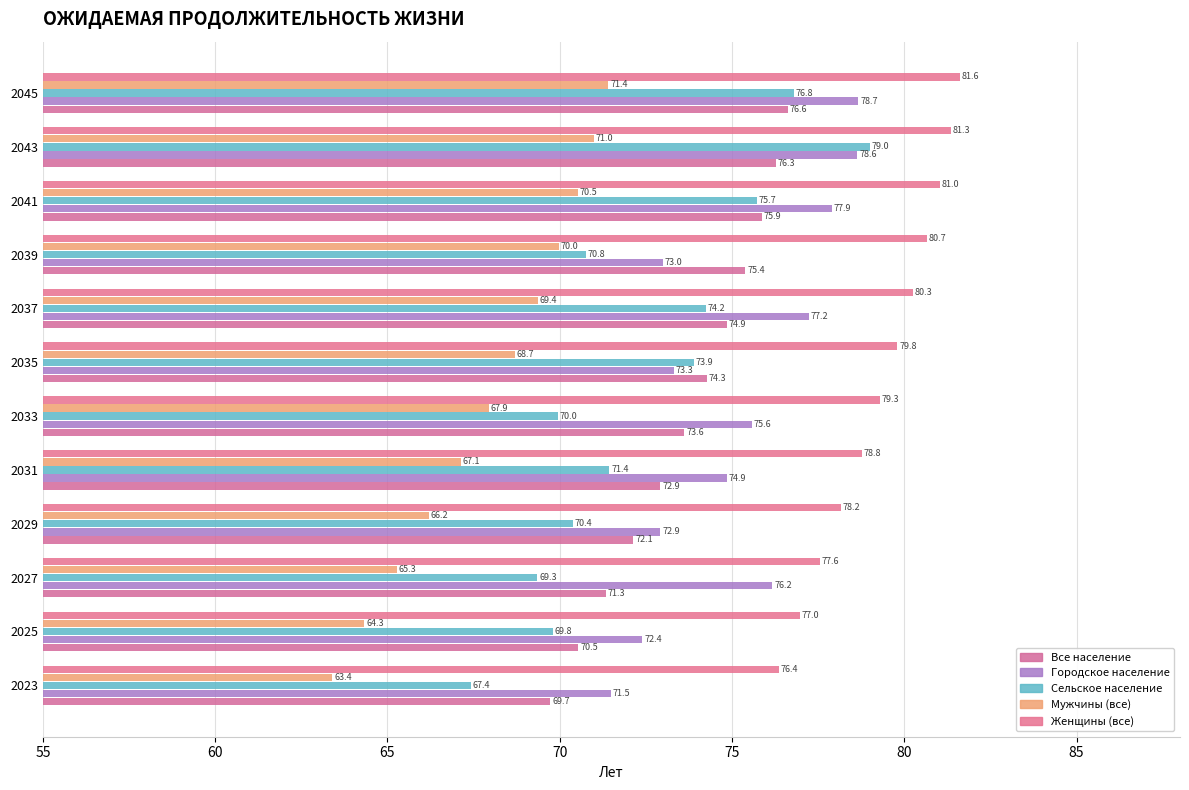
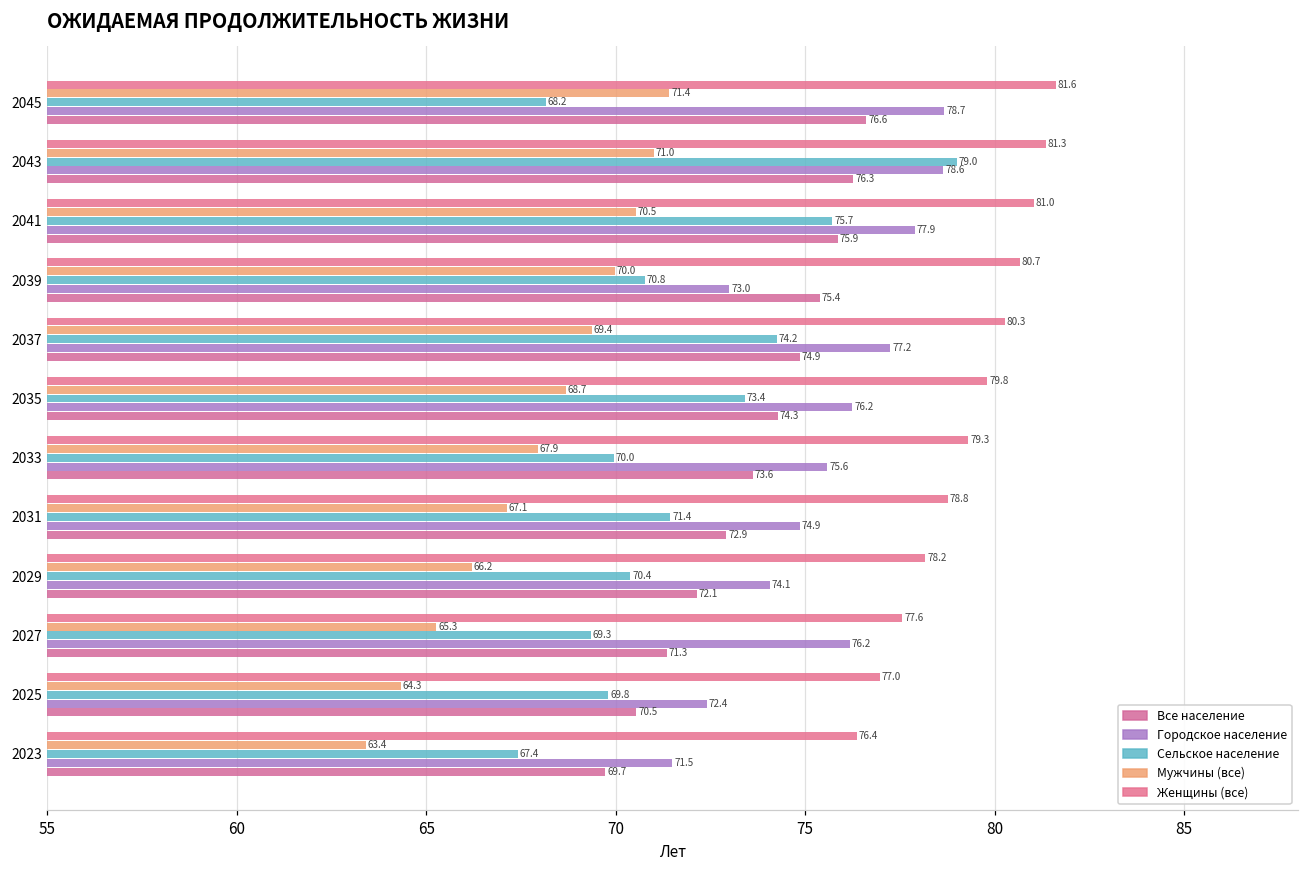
Сельское население, 2045: 76.8 -> 68.2
Сельское население, 2035: 73.9 -> 73.4
Городское население, 2035: 73.3 -> 76.2
Городское население, 2029: 72.9 -> 74.1
